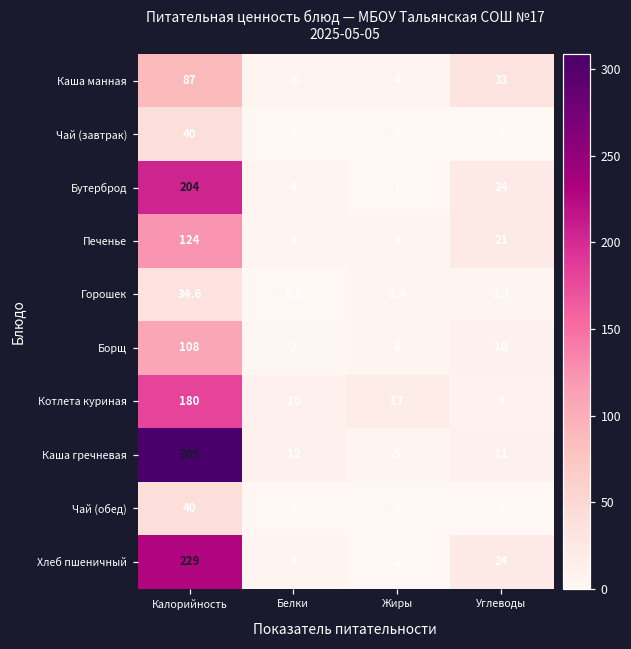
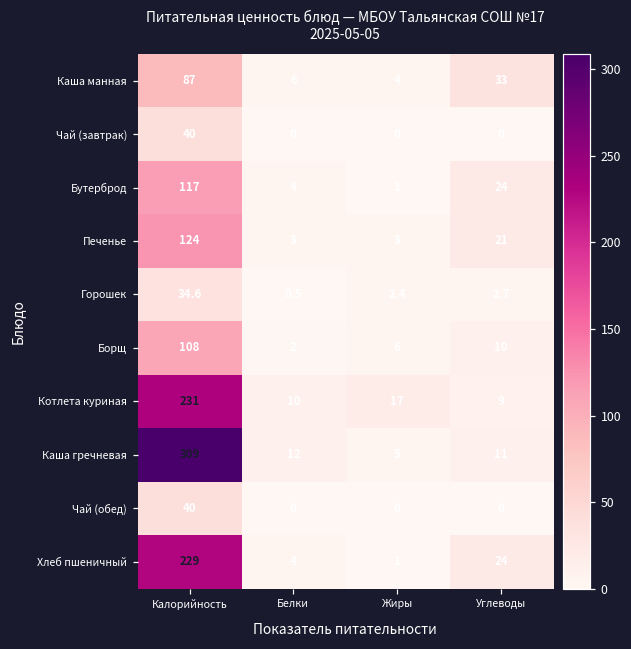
Бутерброд, Калорийность: 204 -> 117
Котлета куриная, Калорийность: 180 -> 231
